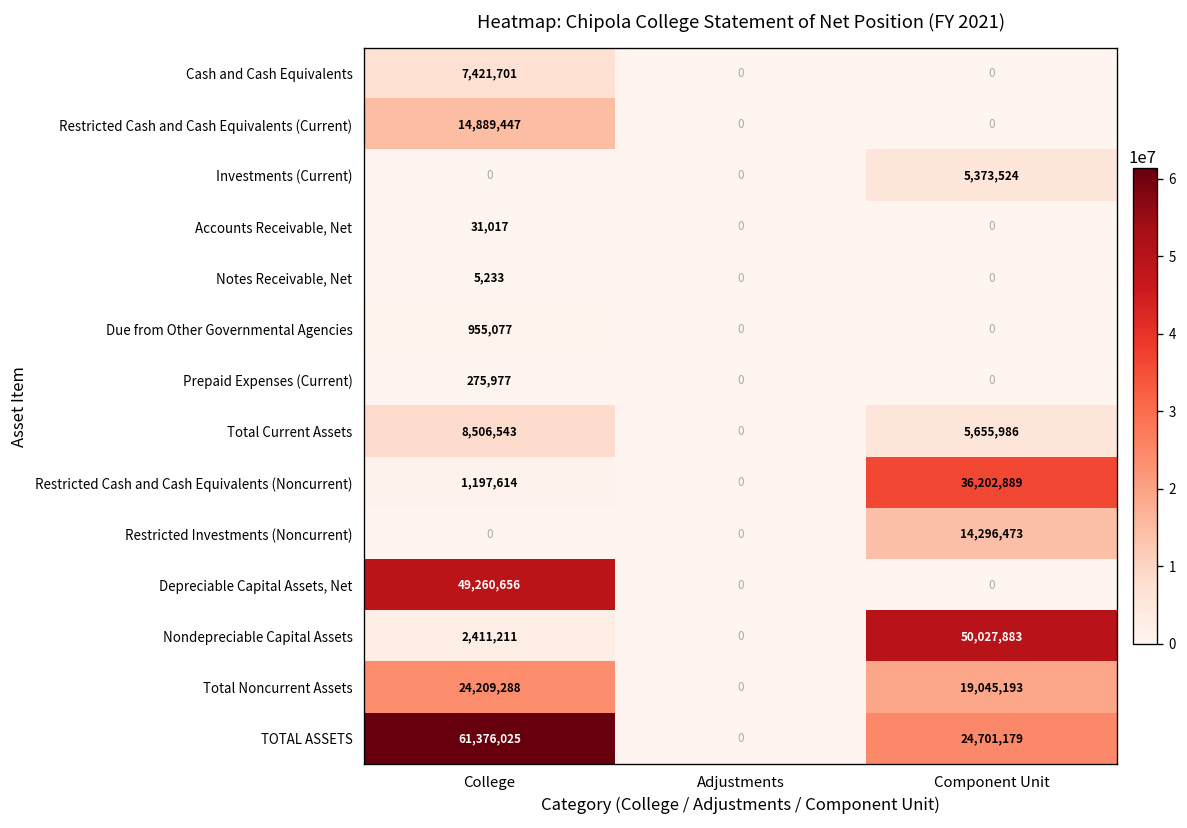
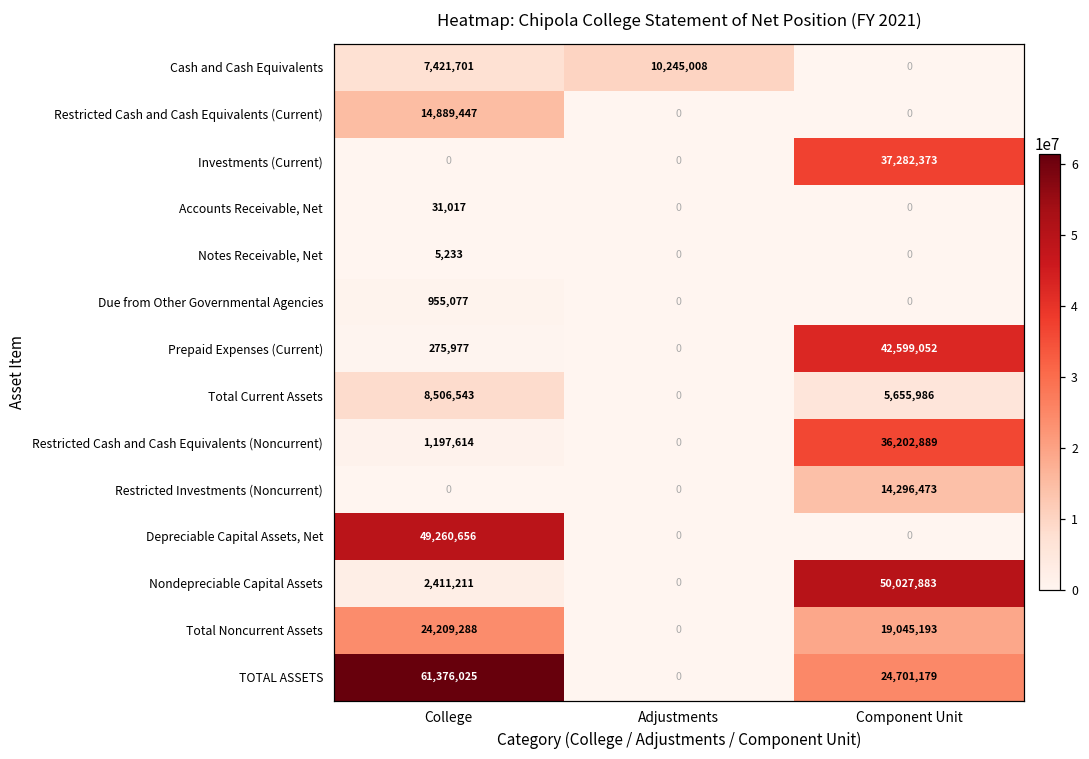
Cash and Cash Equivalents, Adjustments: 0 -> 10,245,008
Investments (Current), Component Unit: 5,373,524 -> 37,282,373
Prepaid Expenses (Current), Component Unit: 0 -> 42,599,052
